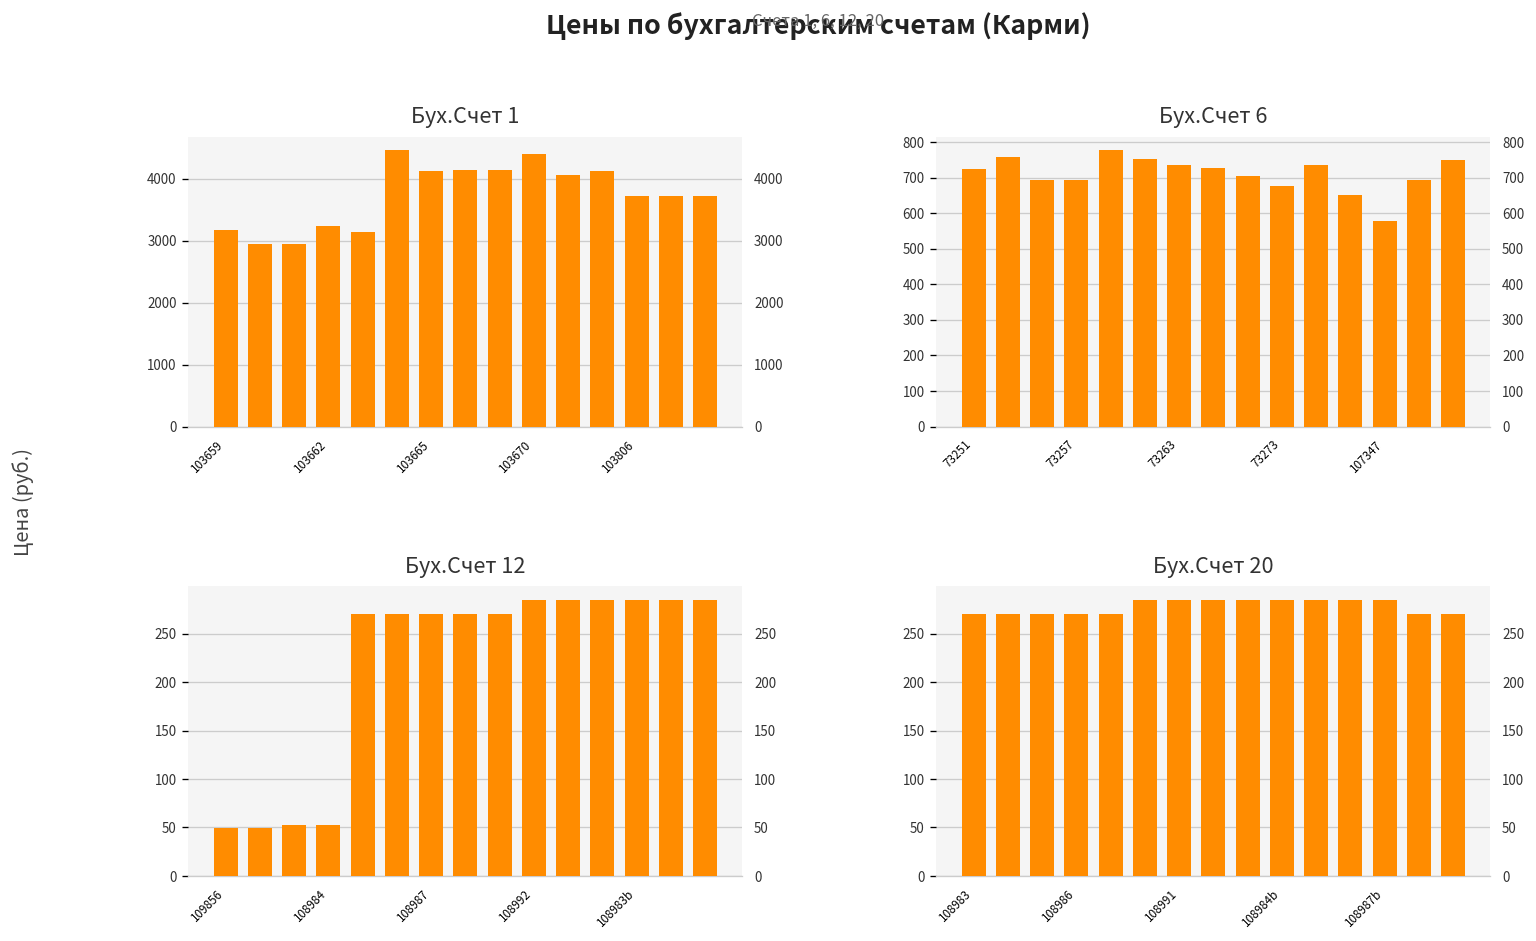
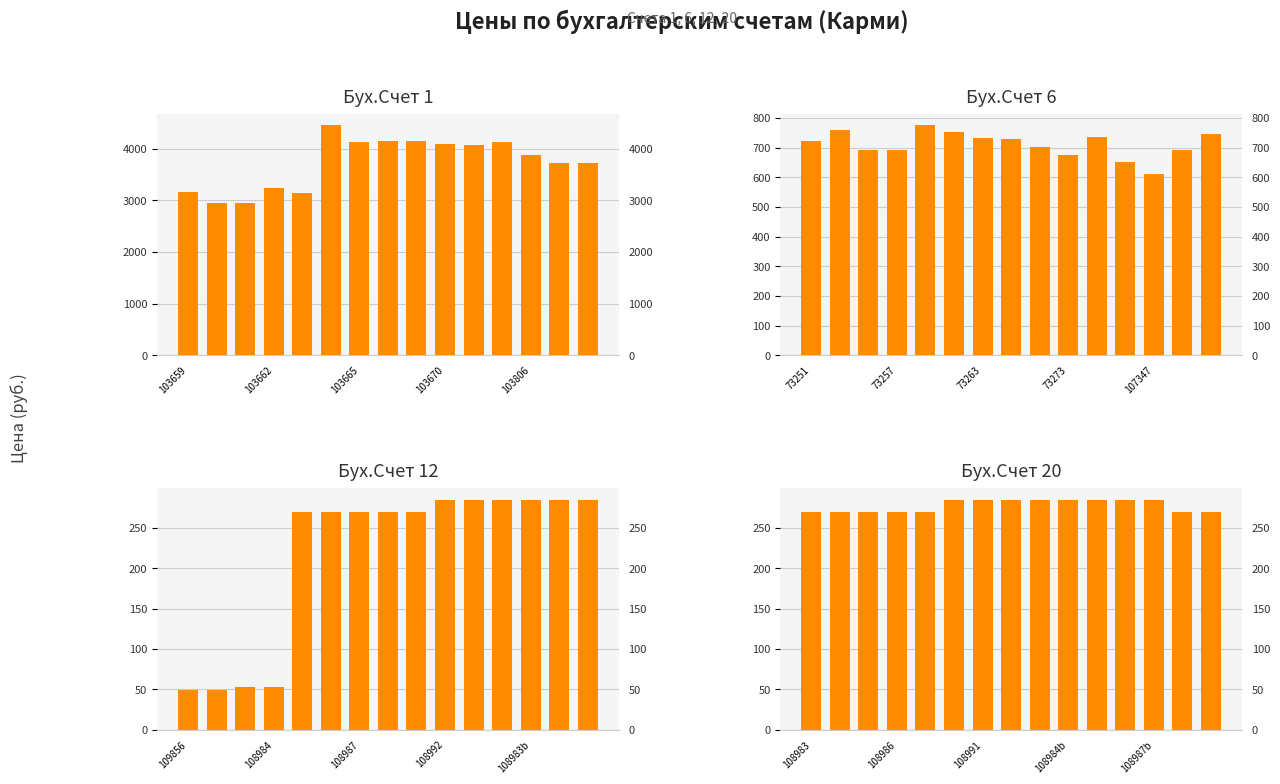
Бух.Счет 1, 103670: 4400 -> 4100
Бух.Счет 1, 103806: 3700 -> 3900
Бух.Счет 6, 107347: 580 -> 610
